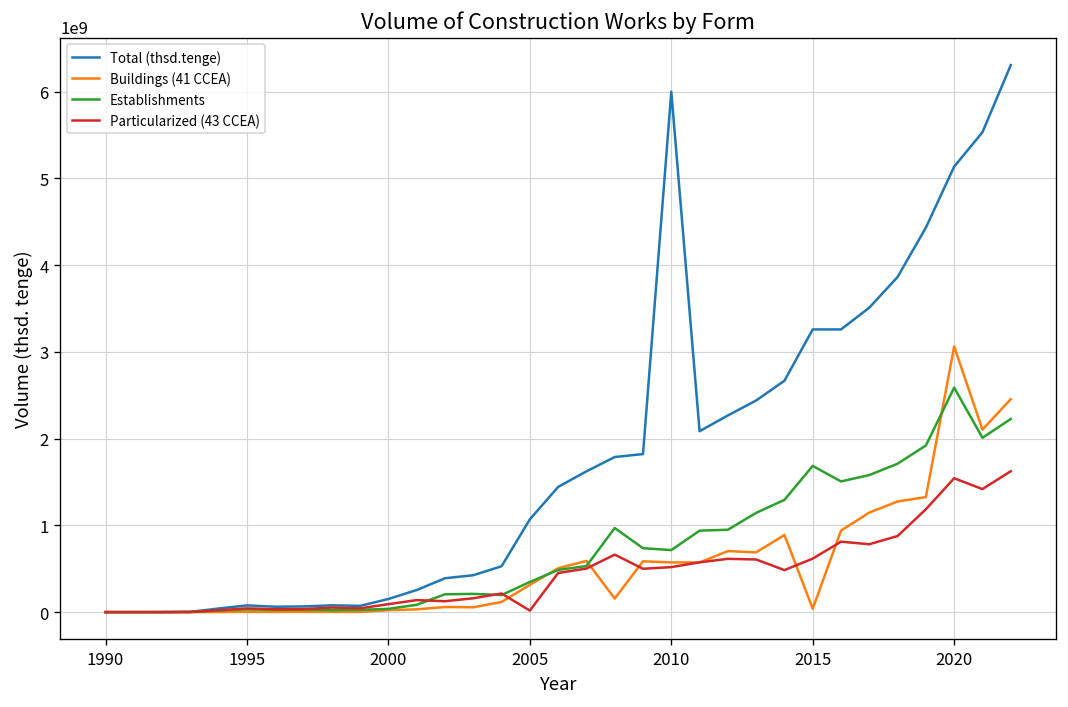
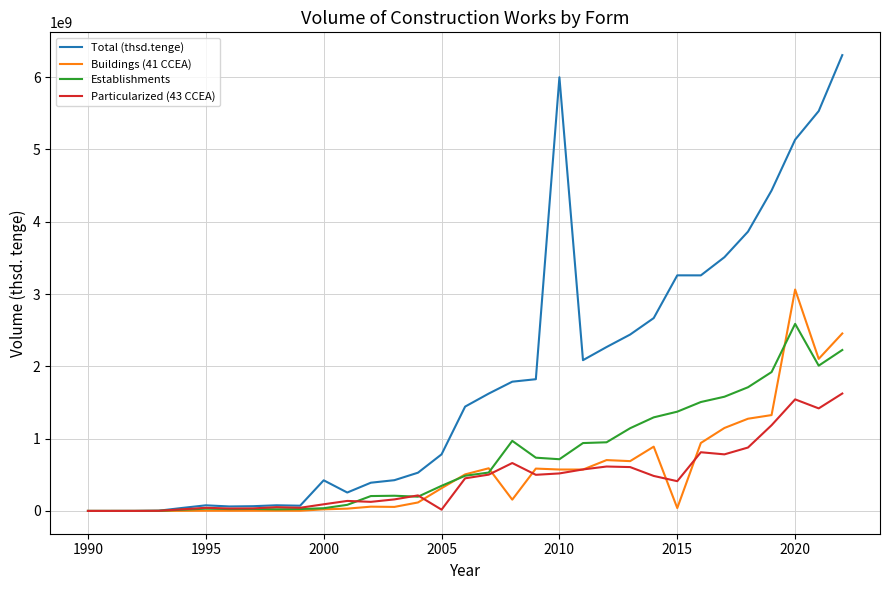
Total (thsd.tenge), 2000: 200000000 -> 400000000
Total (thsd.tenge), 2005: 1100000000 -> 800000000
Establishments, 2015: 1700000000 -> 1400000000
Particularized (43 CCEA), 2015: 600000000 -> 400000000
